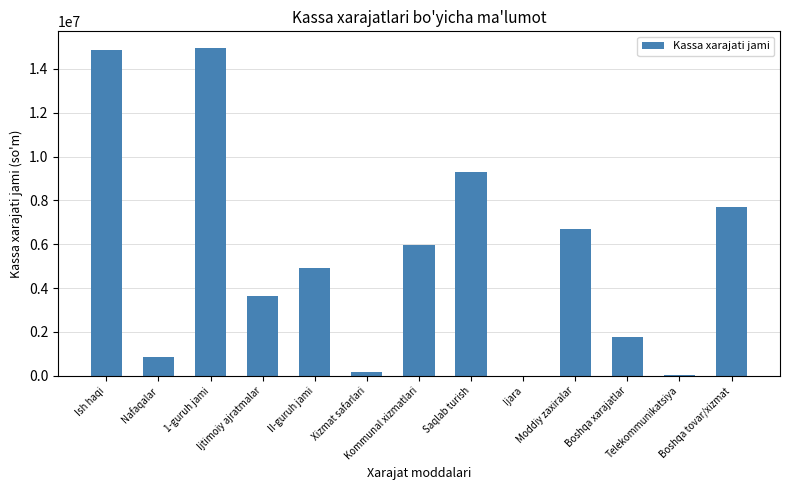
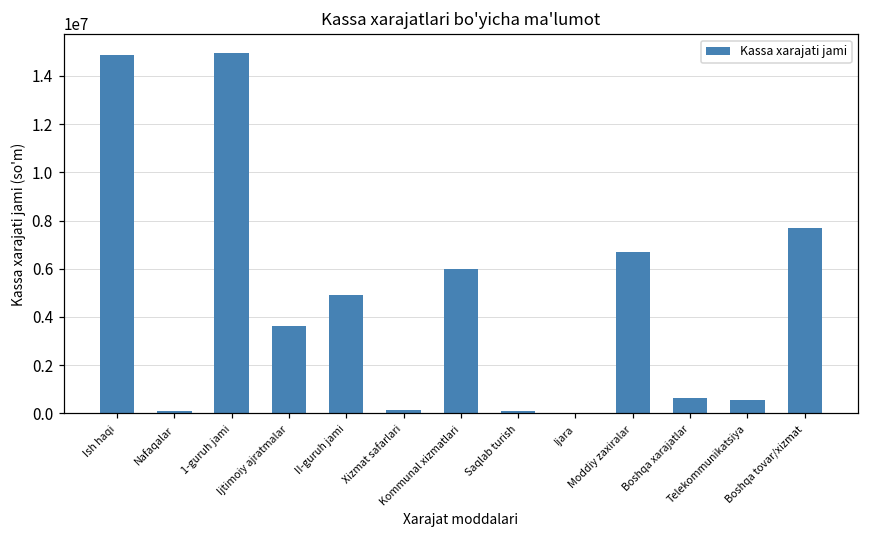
Nafaqalar: 800000 -> 100000
Saqlab turish: 9300000 -> 100000
Boshqa xarajatlar: 1800000 -> 600000
Telekommunikatsiya: 0 -> 500000
